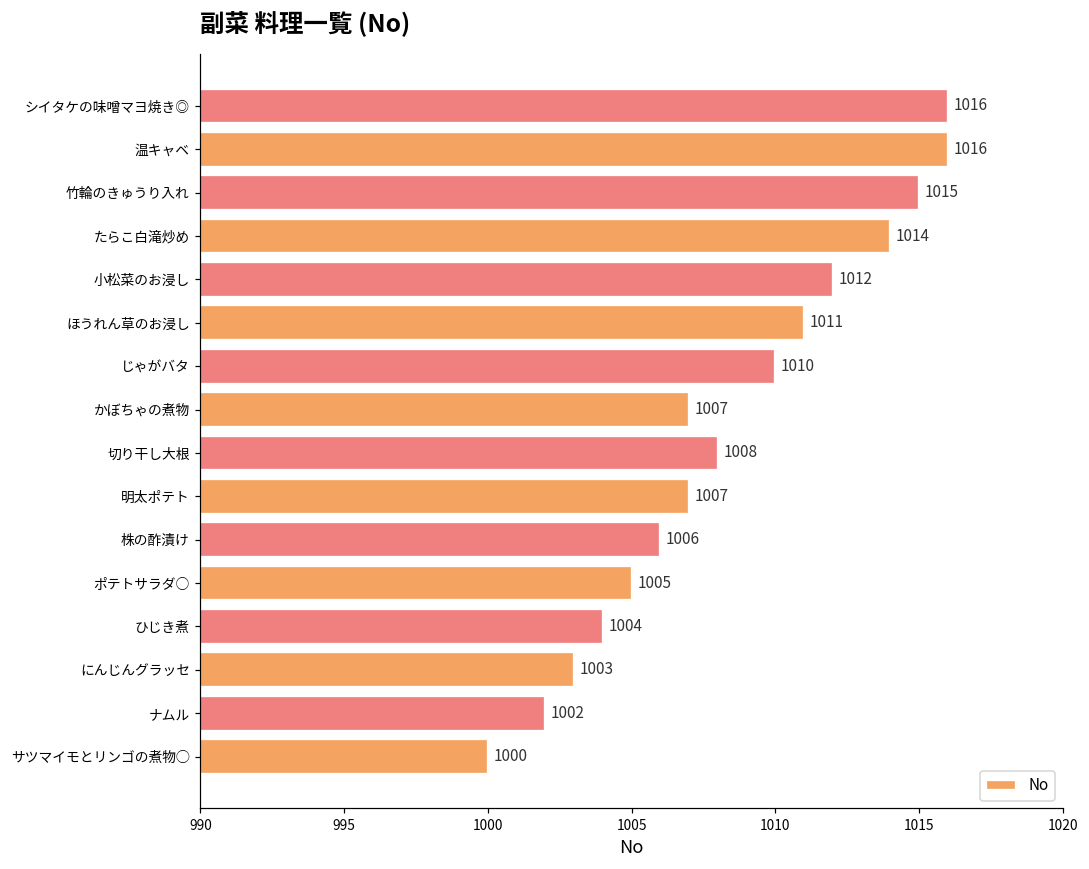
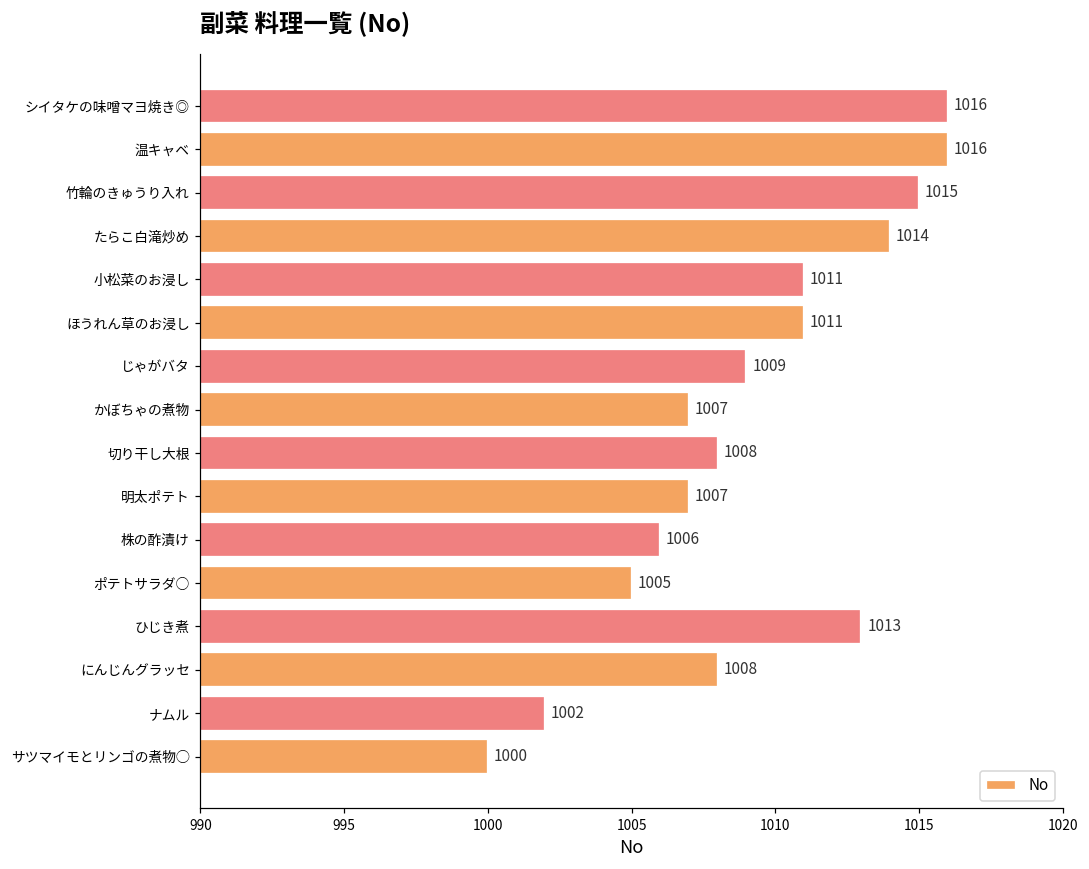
小松菜のお浸し: 1012 -> 1011
じゃがバタ: 1010 -> 1009
ひじき煮: 1004 -> 1013
にんじんグラッセ: 1003 -> 1008
